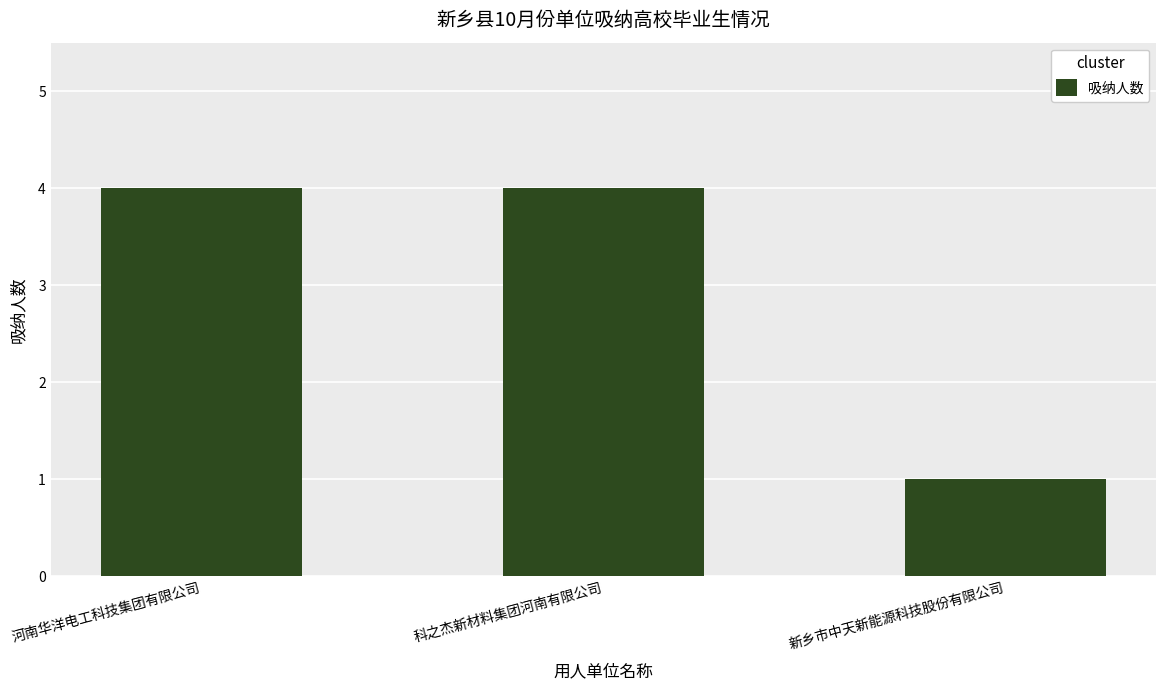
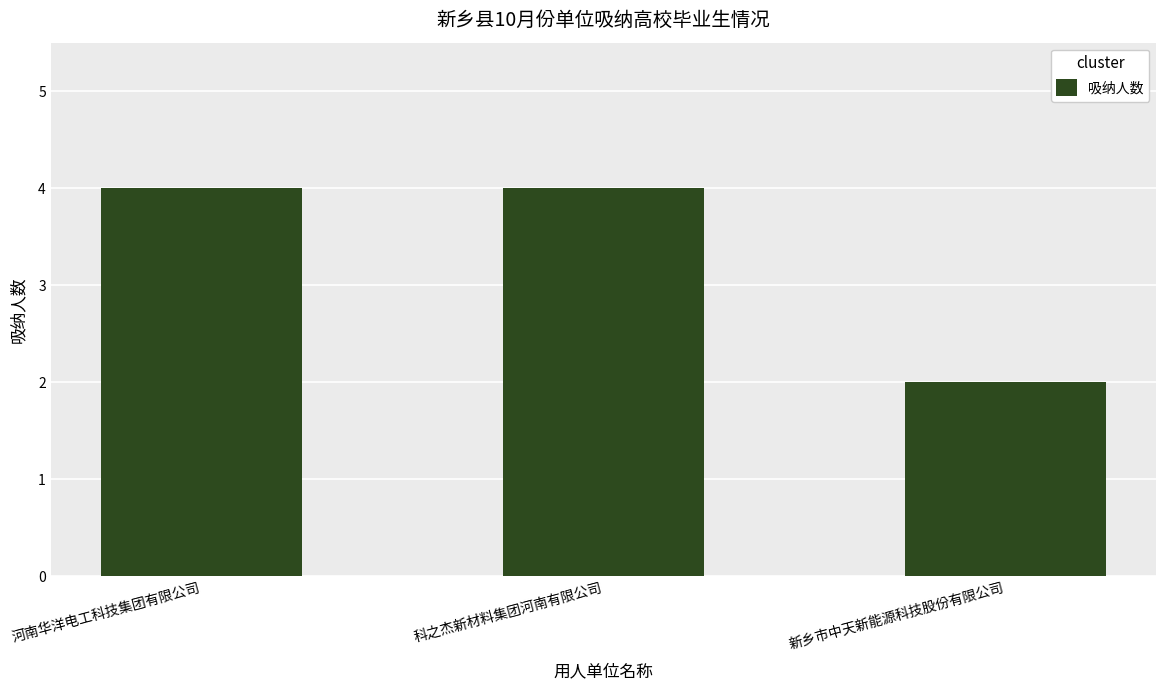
新乡市中天新能源科技股份有限公司: 1 -> 2
